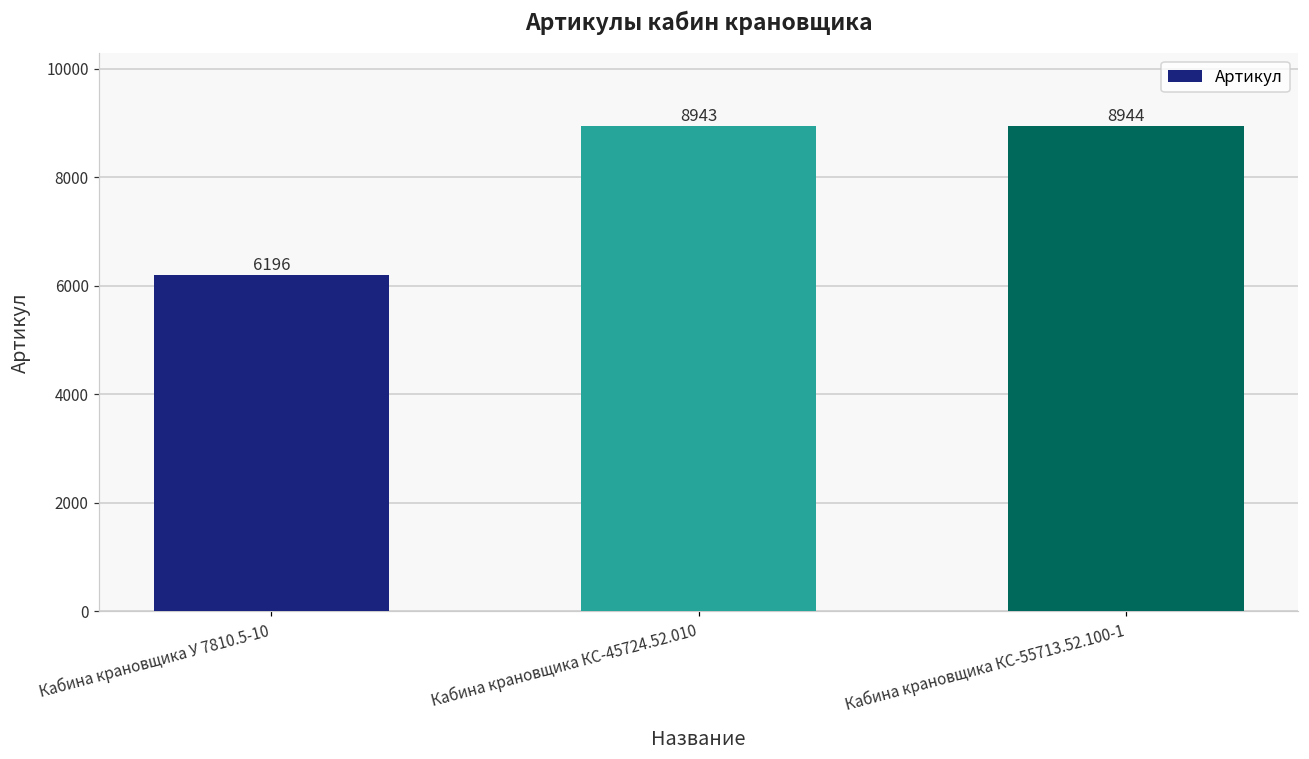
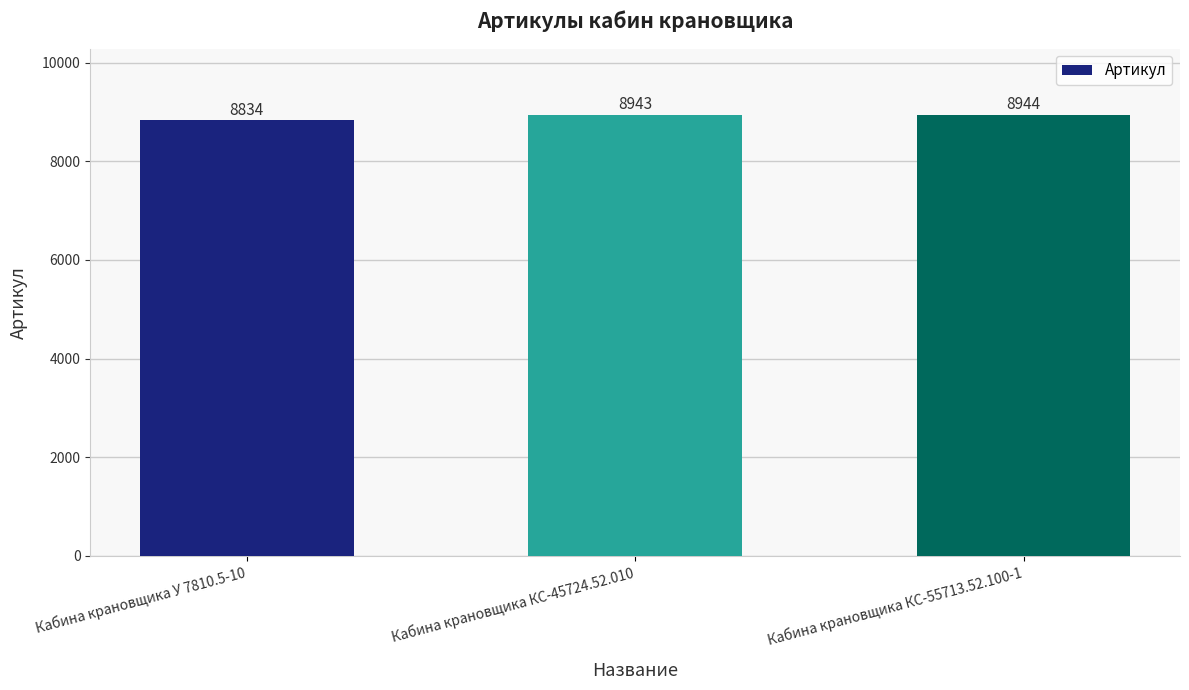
Кабина крановщика У 7810.5-10: 6196 -> 8834
